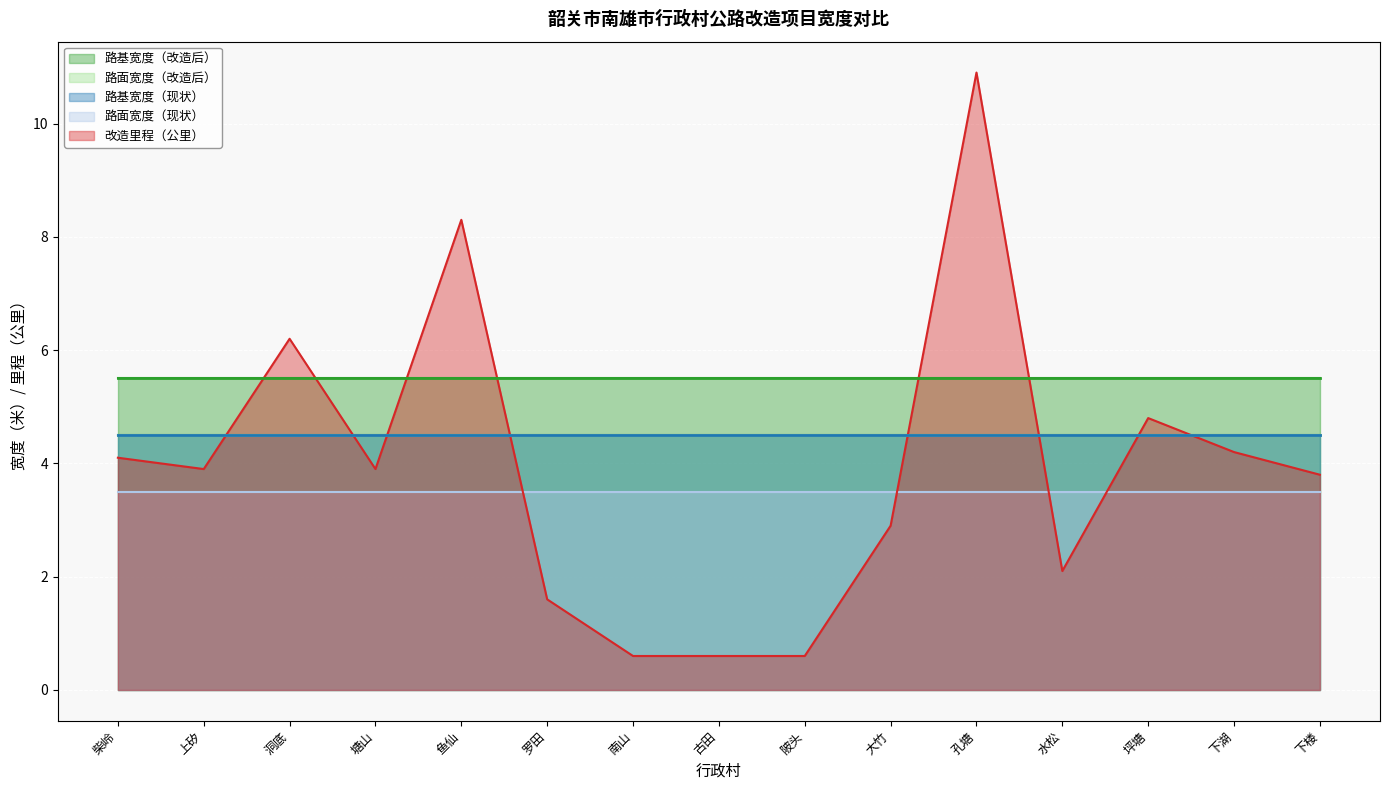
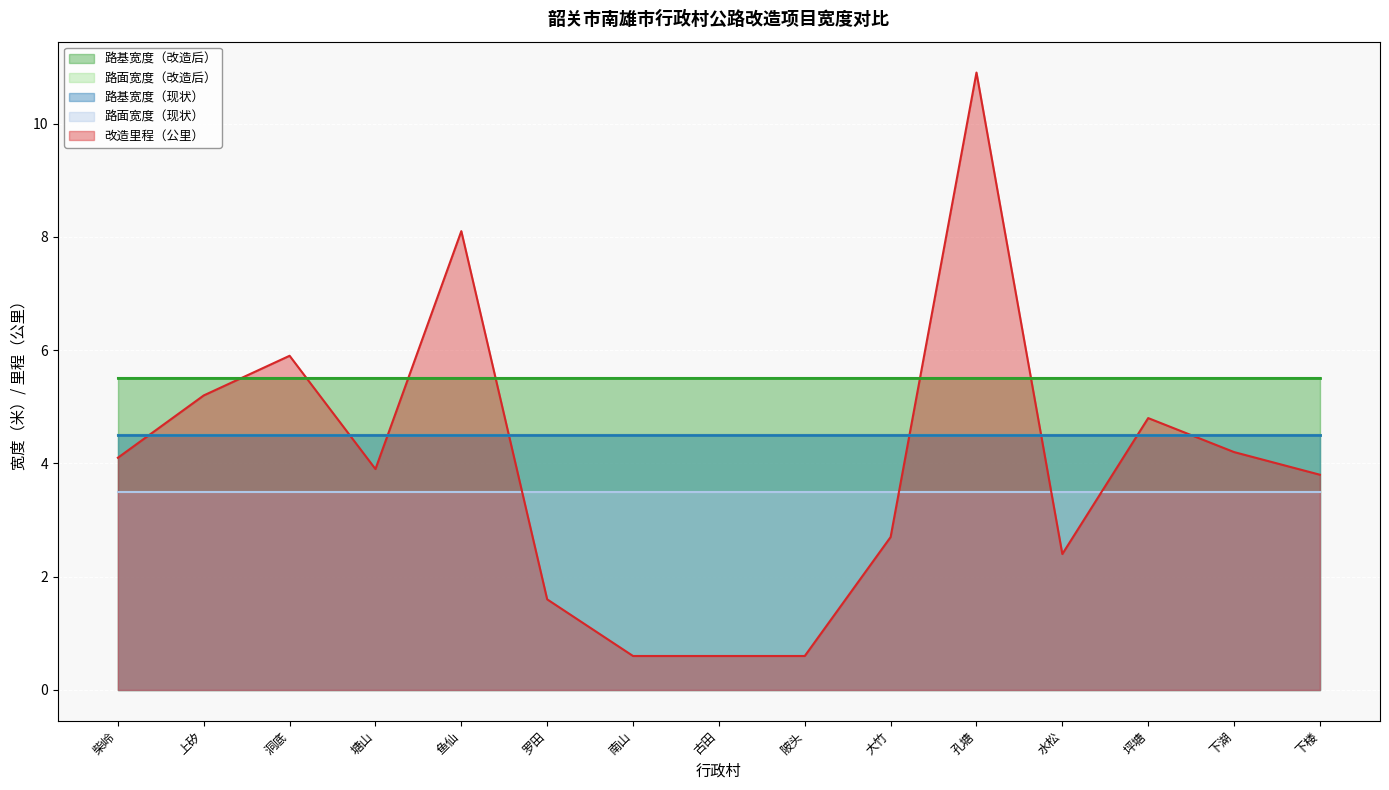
改造里程（公里）, 上矽: 3.9 -> 5.2
改造里程（公里）, 洞底: 6.2 -> 5.9
改造里程（公里）, 鱼仙: 8.3 -> 8.1
改造里程（公里）, 大竹: 2.9 -> 2.7
改造里程（公里）, 水松: 2.1 -> 2.4
